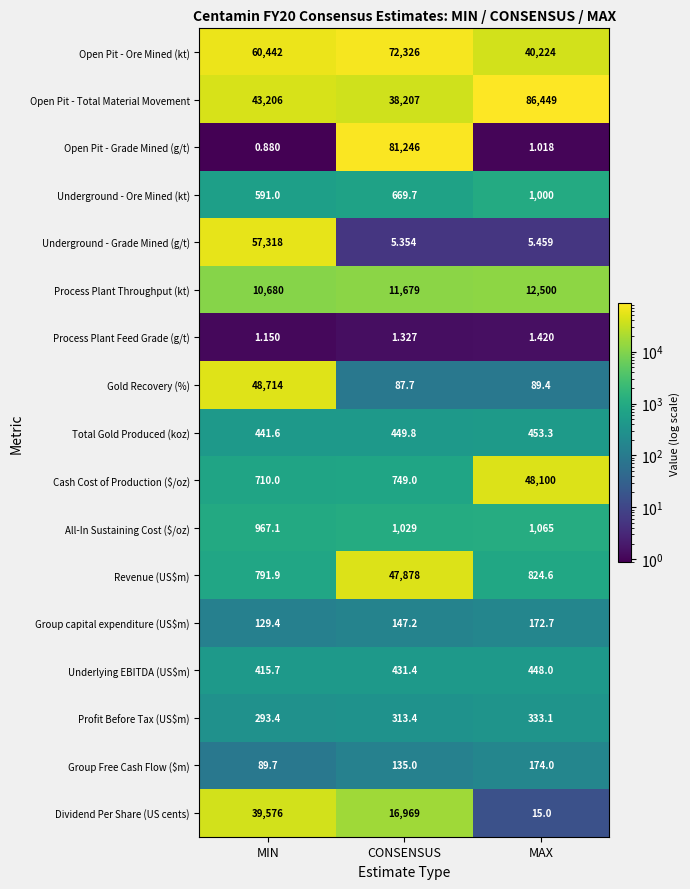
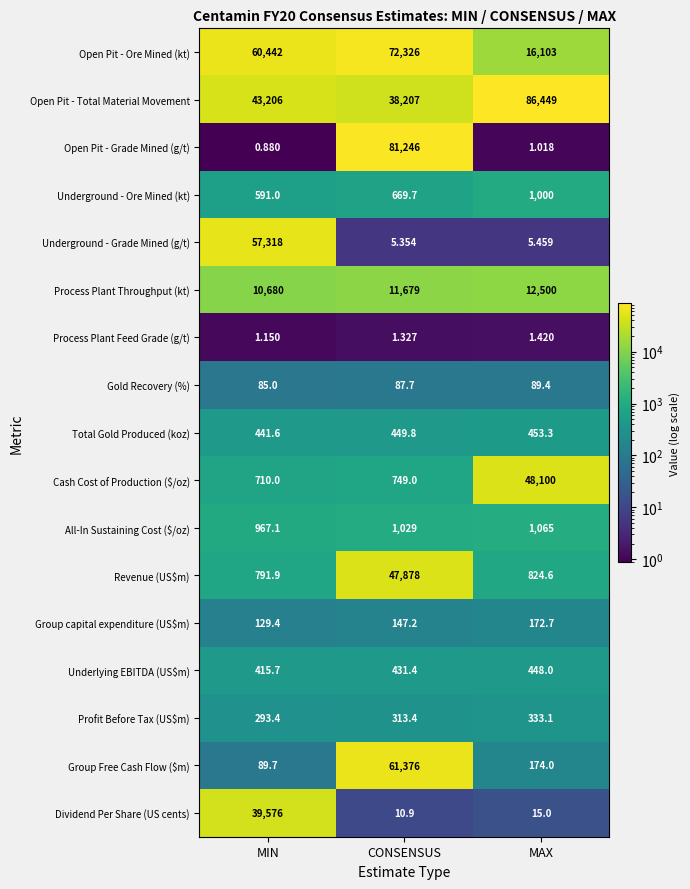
Open Pit - Ore Mined (kt), MAX: 40,224 -> 16,103
Gold Recovery (%), MIN: 48,714 -> 85.0
Group Free Cash Flow ($m), CONSENSUS: 135.0 -> 61,376
Dividend Per Share (US cents), CONSENSUS: 16,969 -> 10.9
